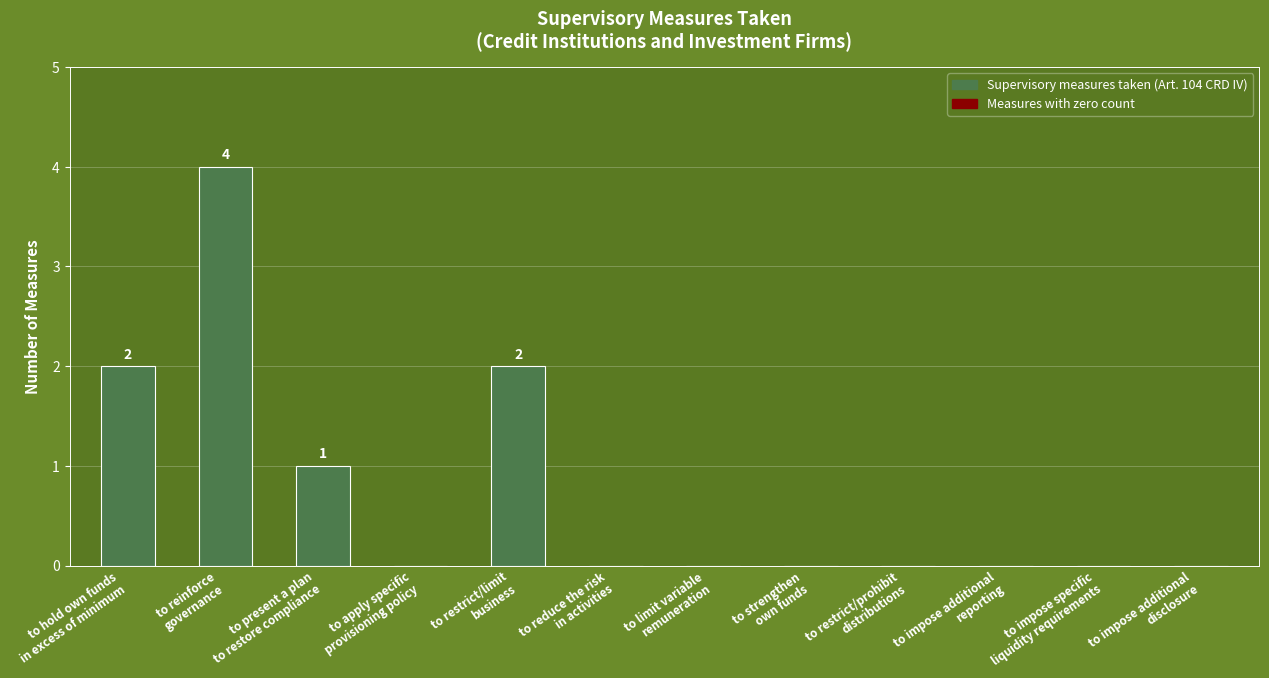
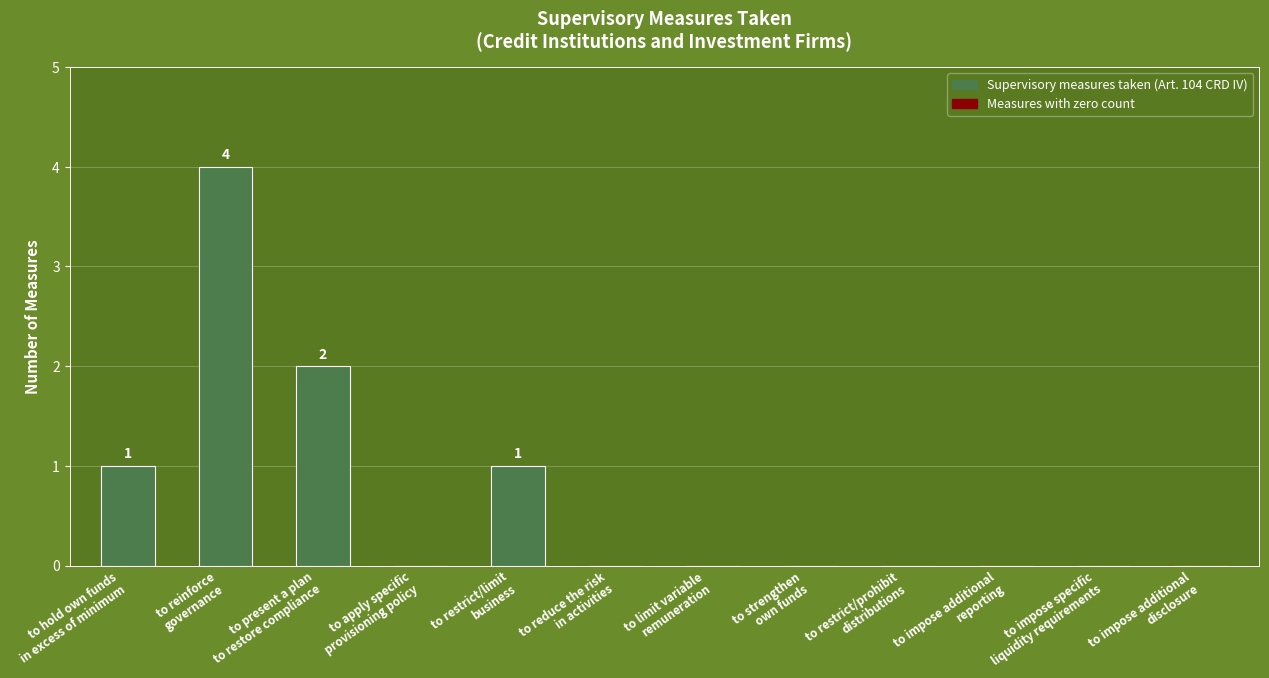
to hold own funds in excess of minimum: 2 -> 1
to present a plan to restore compliance: 1 -> 2
to restrict/limit business: 2 -> 1
